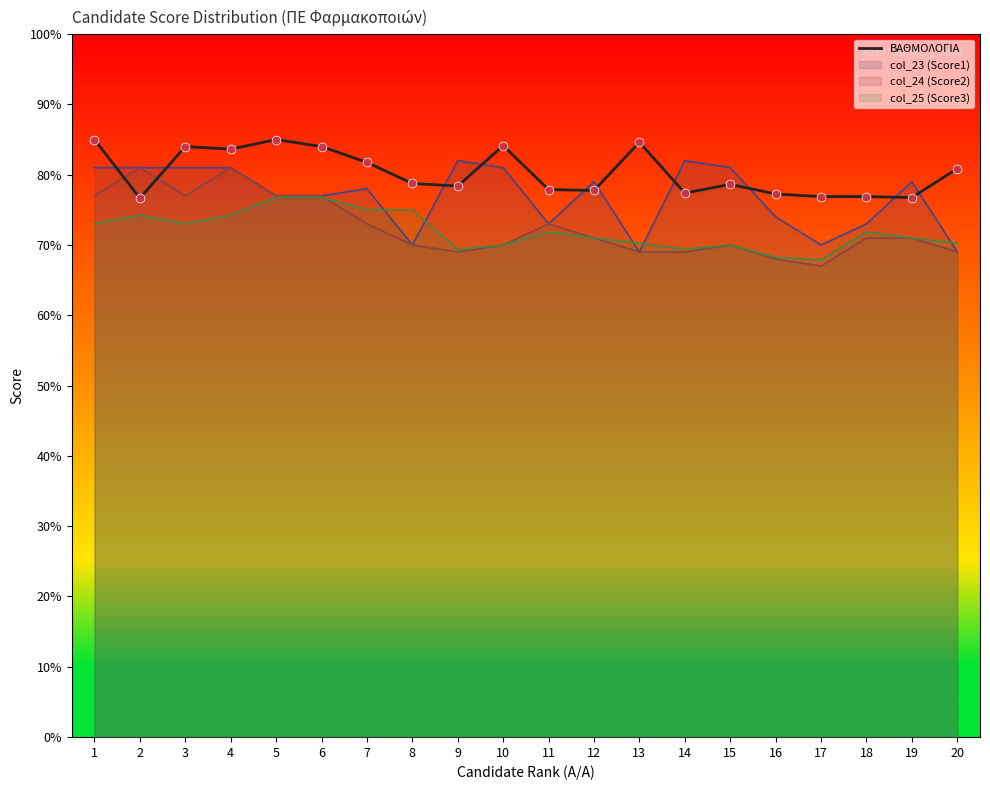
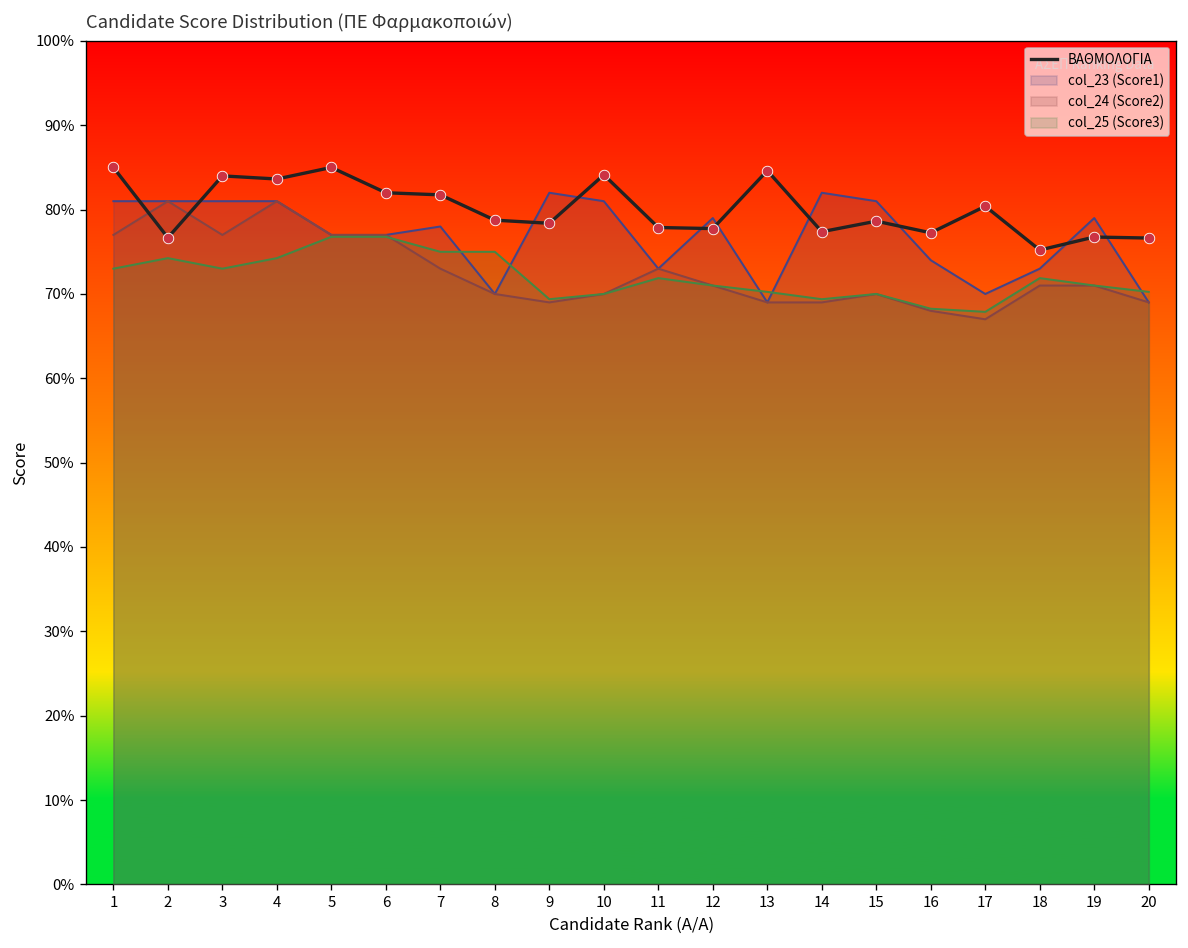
ΒΑΘΜΟΛΟΓΙΑ, 6: 84% -> 82%
ΒΑΘΜΟΛΟΓΙΑ, 17: 77% -> 80%
ΒΑΘΜΟΛΟΓΙΑ, 18: 77% -> 75%
ΒΑΘΜΟΛΟΓΙΑ, 20: 81% -> 77%
